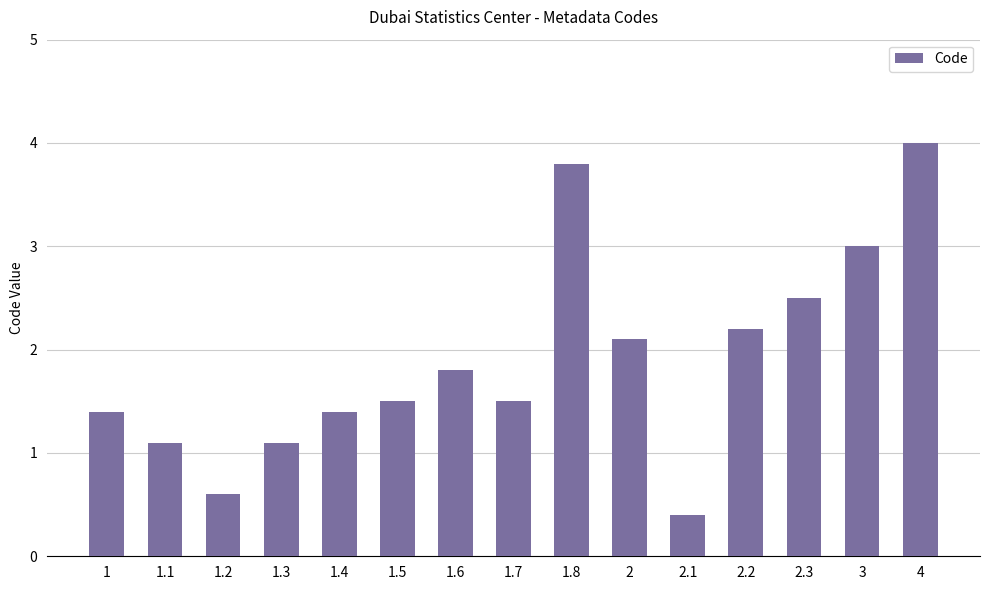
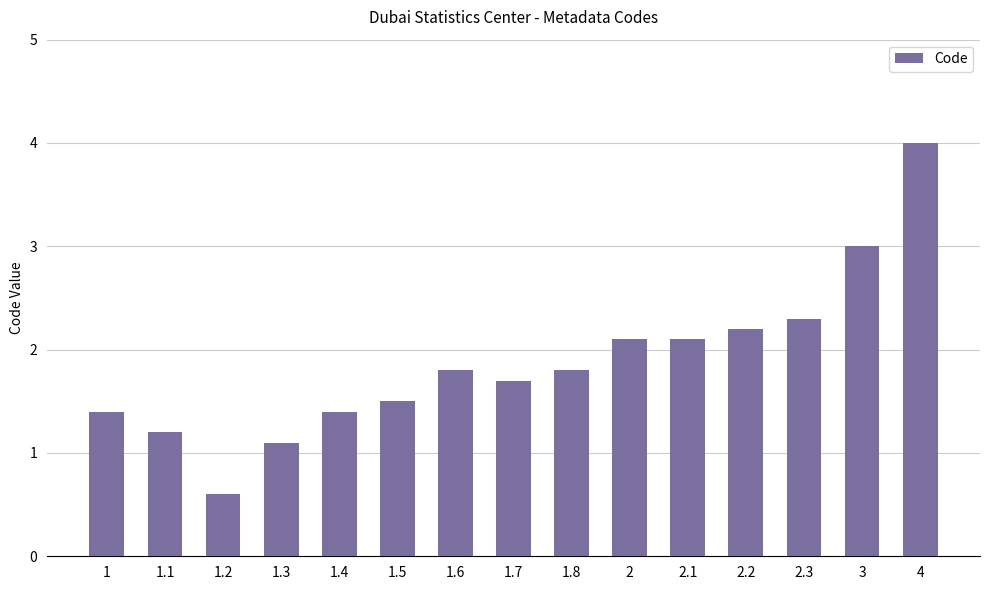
1.1: 1.1 -> 1.2
1.7: 1.5 -> 1.7
1.8: 3.8 -> 1.8
2.1: 0.4 -> 2.1
2.3: 2.5 -> 2.3
